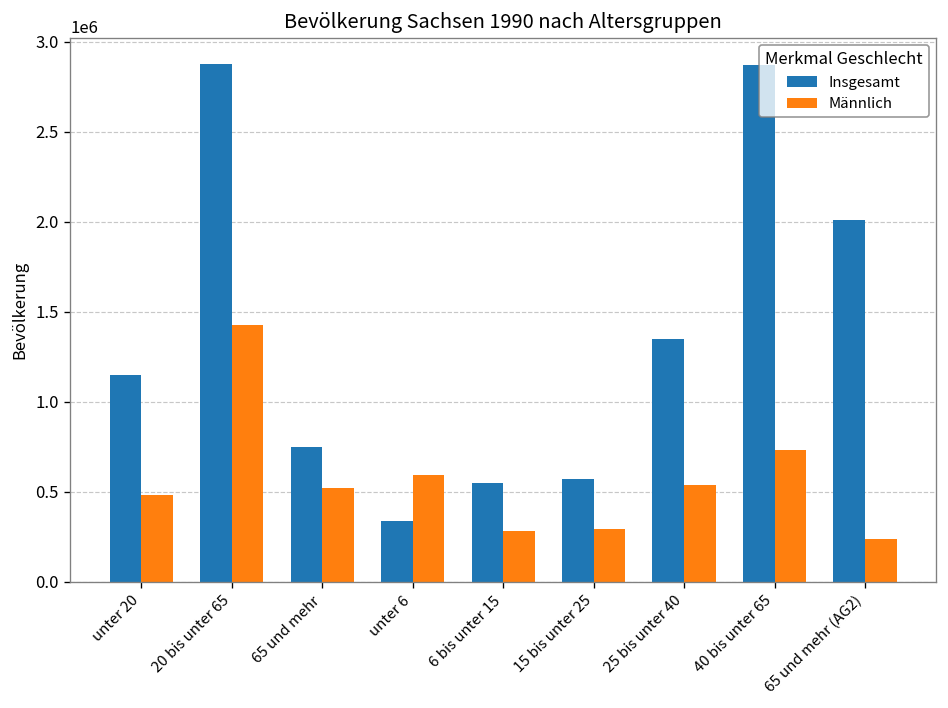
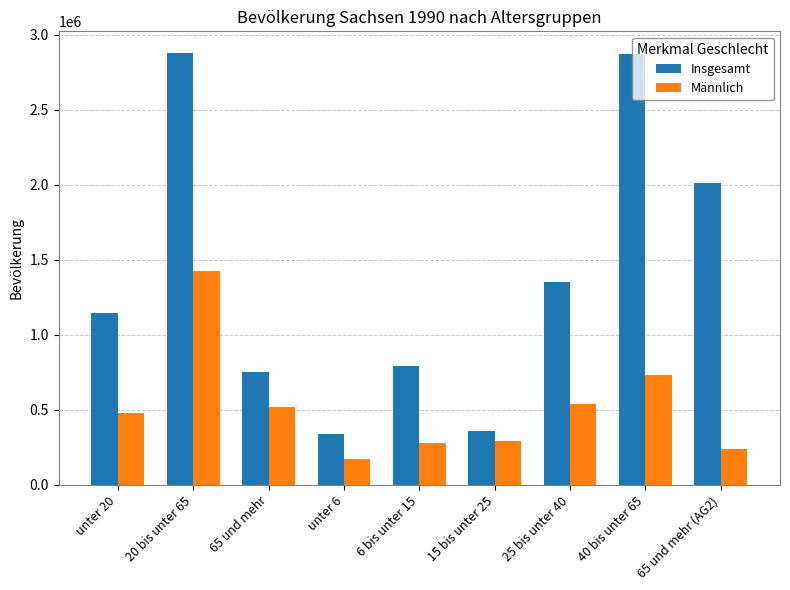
Männlich, unter 6: 600000 -> 170000
Insgesamt, 6 bis unter 15: 550000 -> 800000
Insgesamt, 15 bis unter 25: 570000 -> 360000
